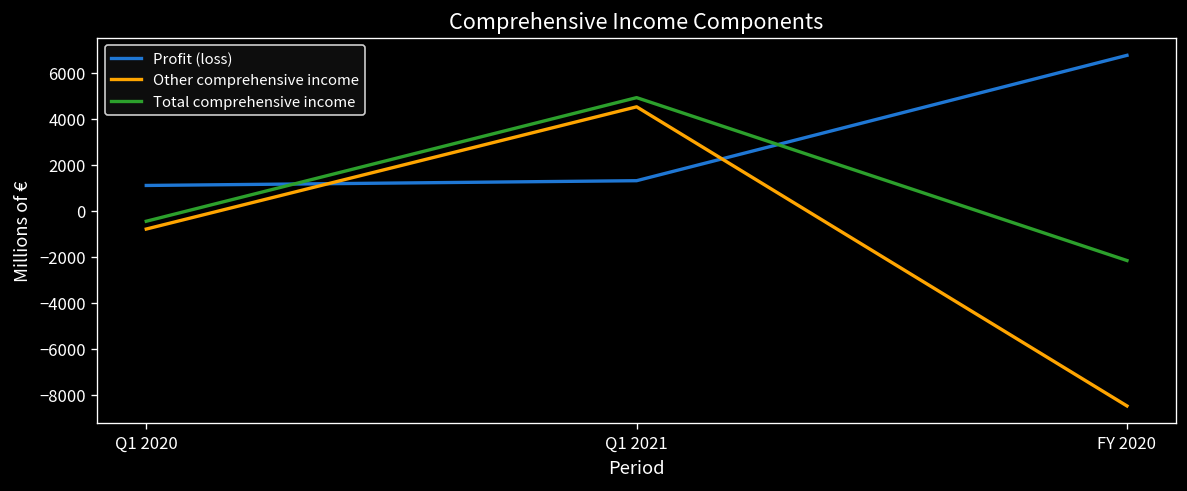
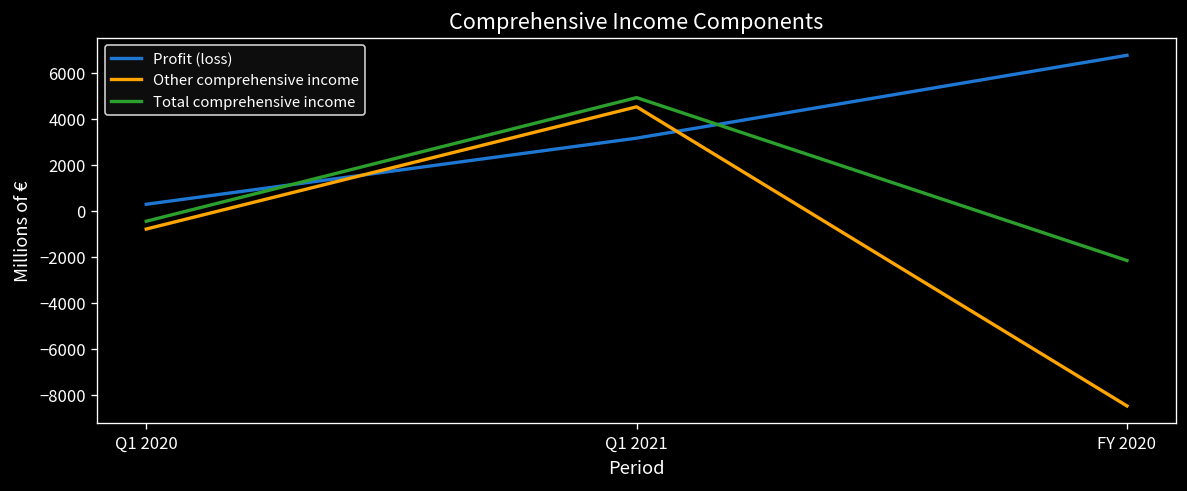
Profit (loss), Q1 2020: 1100 -> 300
Profit (loss), Q1 2021: 1300 -> 3200
